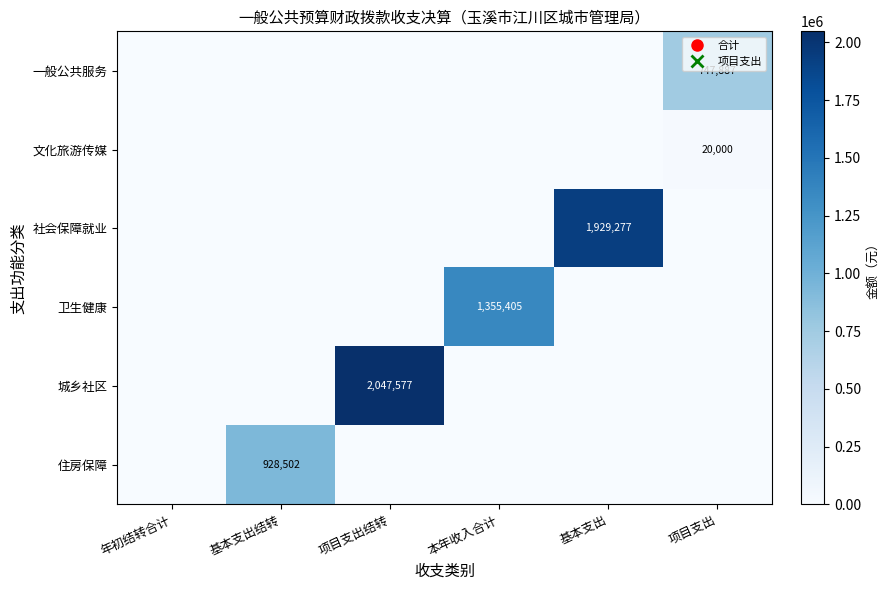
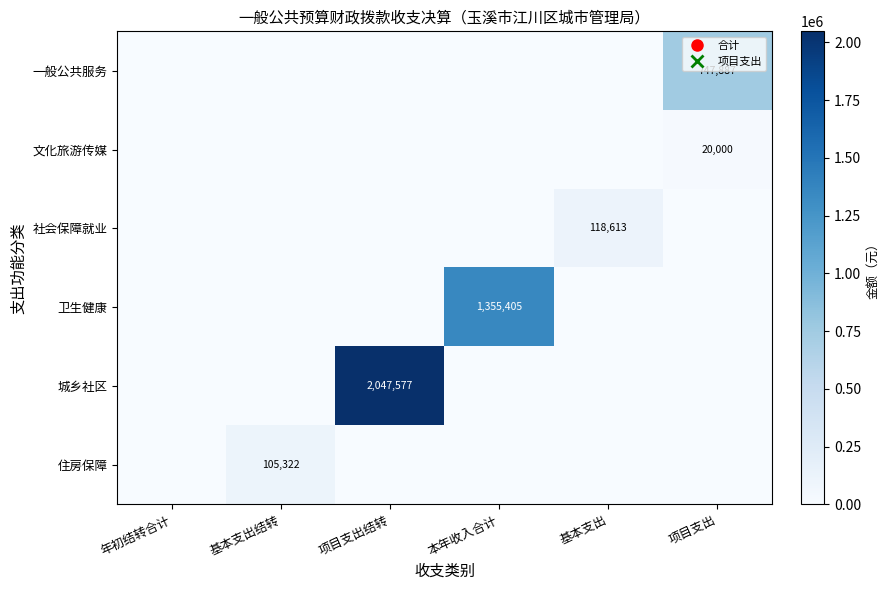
社会保障就业, 基本支出: 1,929,277 -> 118,613
住房保障, 基本支出结转: 928,502 -> 105,322
